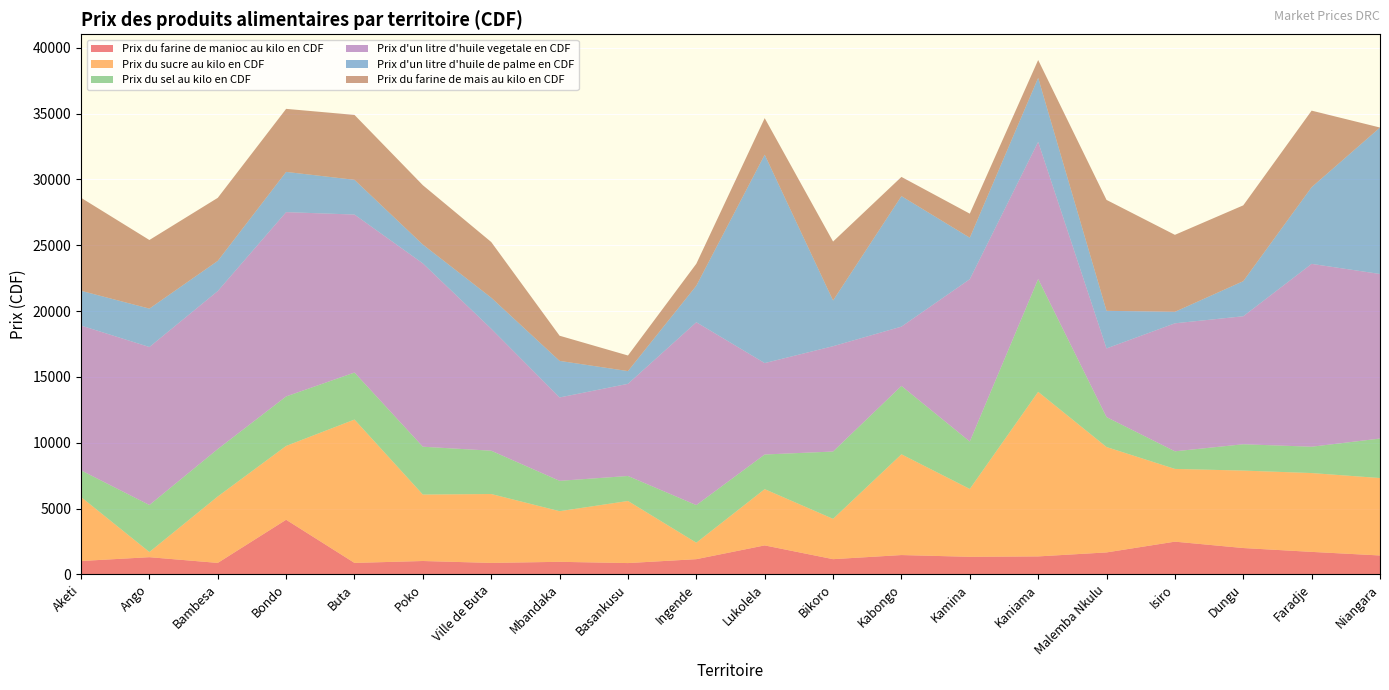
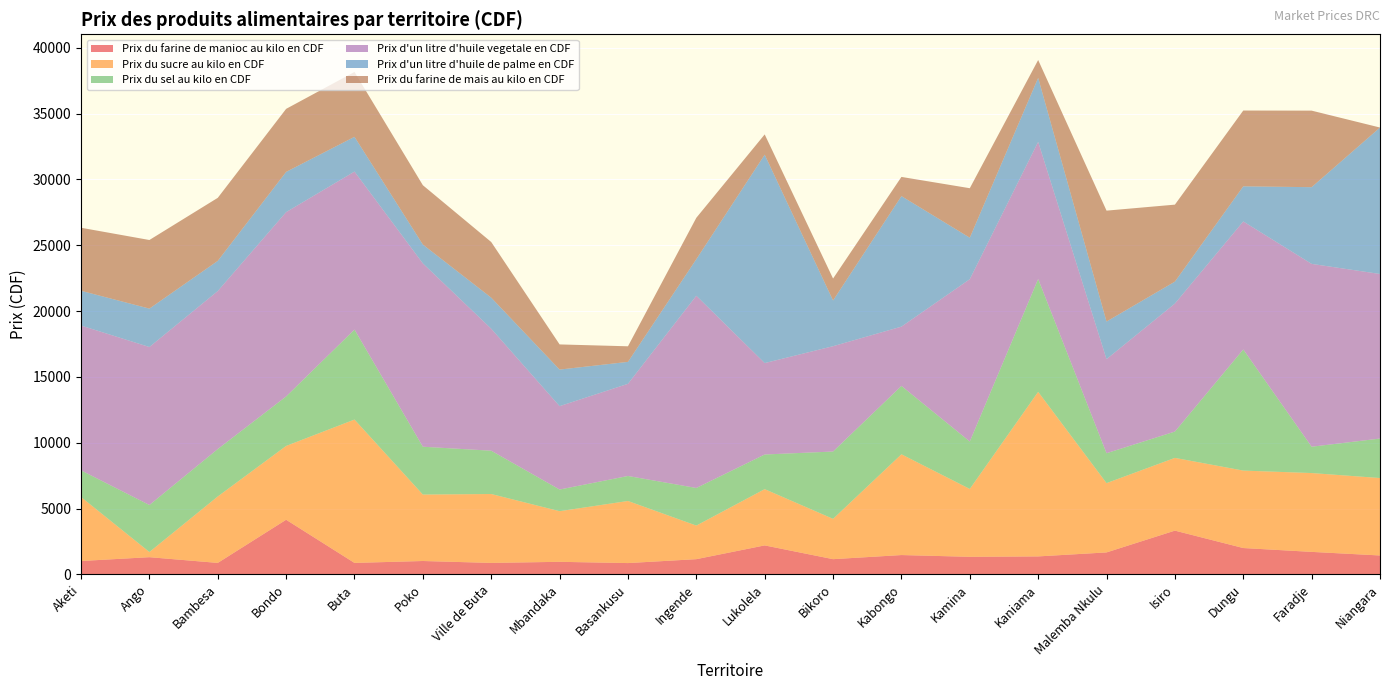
Prix du farine de mais au kilo en CDF, Aketi: 7100 -> 4800
Prix du sel au kilo en CDF, Buta: 3600 -> 6800
Prix du sel au kilo en CDF, Mbandaka: 2300 -> 1600
Prix d'un litre d'huile de palme en CDF, Basankusu: 1000 -> 1700
Prix du sucre au kilo en CDF, Ingende: 1300 -> 2600
Prix d'un litre d'huile vegetale en CDF, Ingende: 13900 -> 14600
Prix du farine de mais au kilo en CDF, Ingende: 1700 -> 3100
Prix du farine de mais au kilo en CDF, Lukolela: 2800 -> 1500
Prix du farine de mais au kilo en CDF, Bikoro: 4500 -> 1700
Prix du farine de mais au kilo en CDF, Kamina: 1800 -> 3800
Prix du sucre au kilo en CDF, Malemba Nkulu: 8000 -> 5300
Prix d'un litre d'huile vegetale en CDF, Malemba Nkulu: 5200 -> 7100
Prix du farine de manioc au kilo en CDF, Isiro: 2500 -> 3300
Prix du sel au kilo en CDF, Isiro: 1300 -> 2000
Prix d'un litre d'huile de palme en CDF, Isiro: 900 -> 1700
Prix du sel au kilo en CDF, Dungu: 2000 -> 9200
